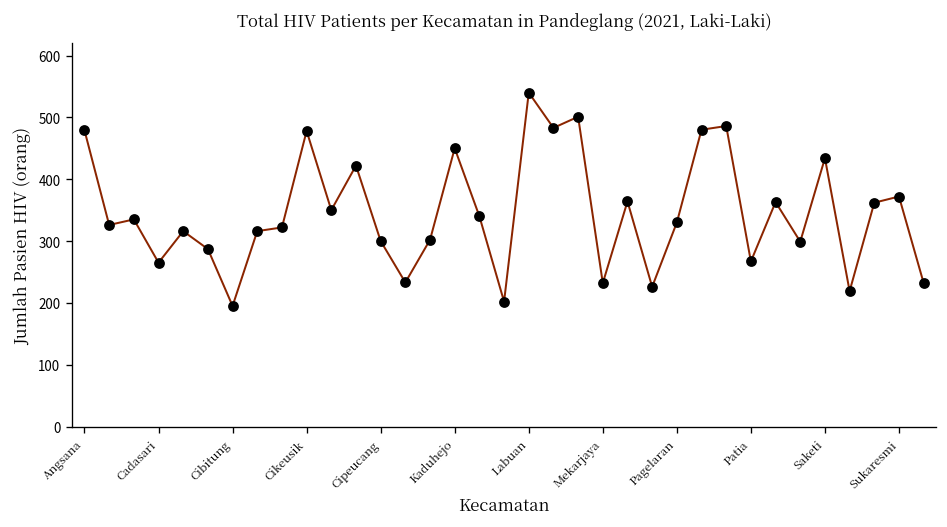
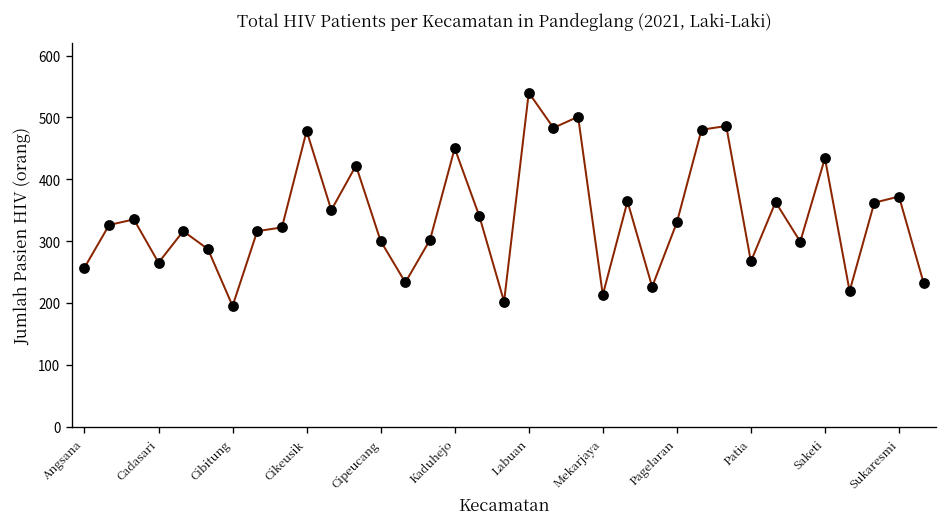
Angsana: 480 -> 260
Mekarjaya: 230 -> 210
